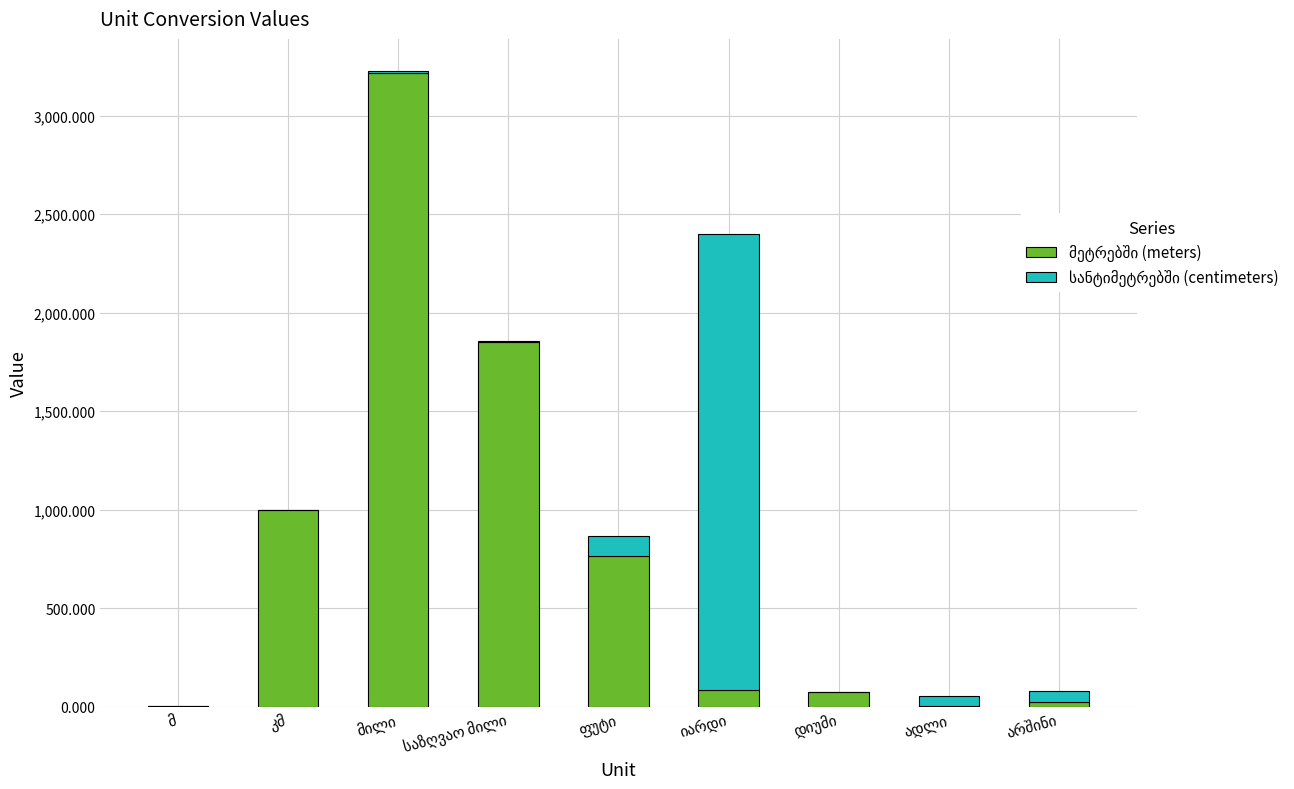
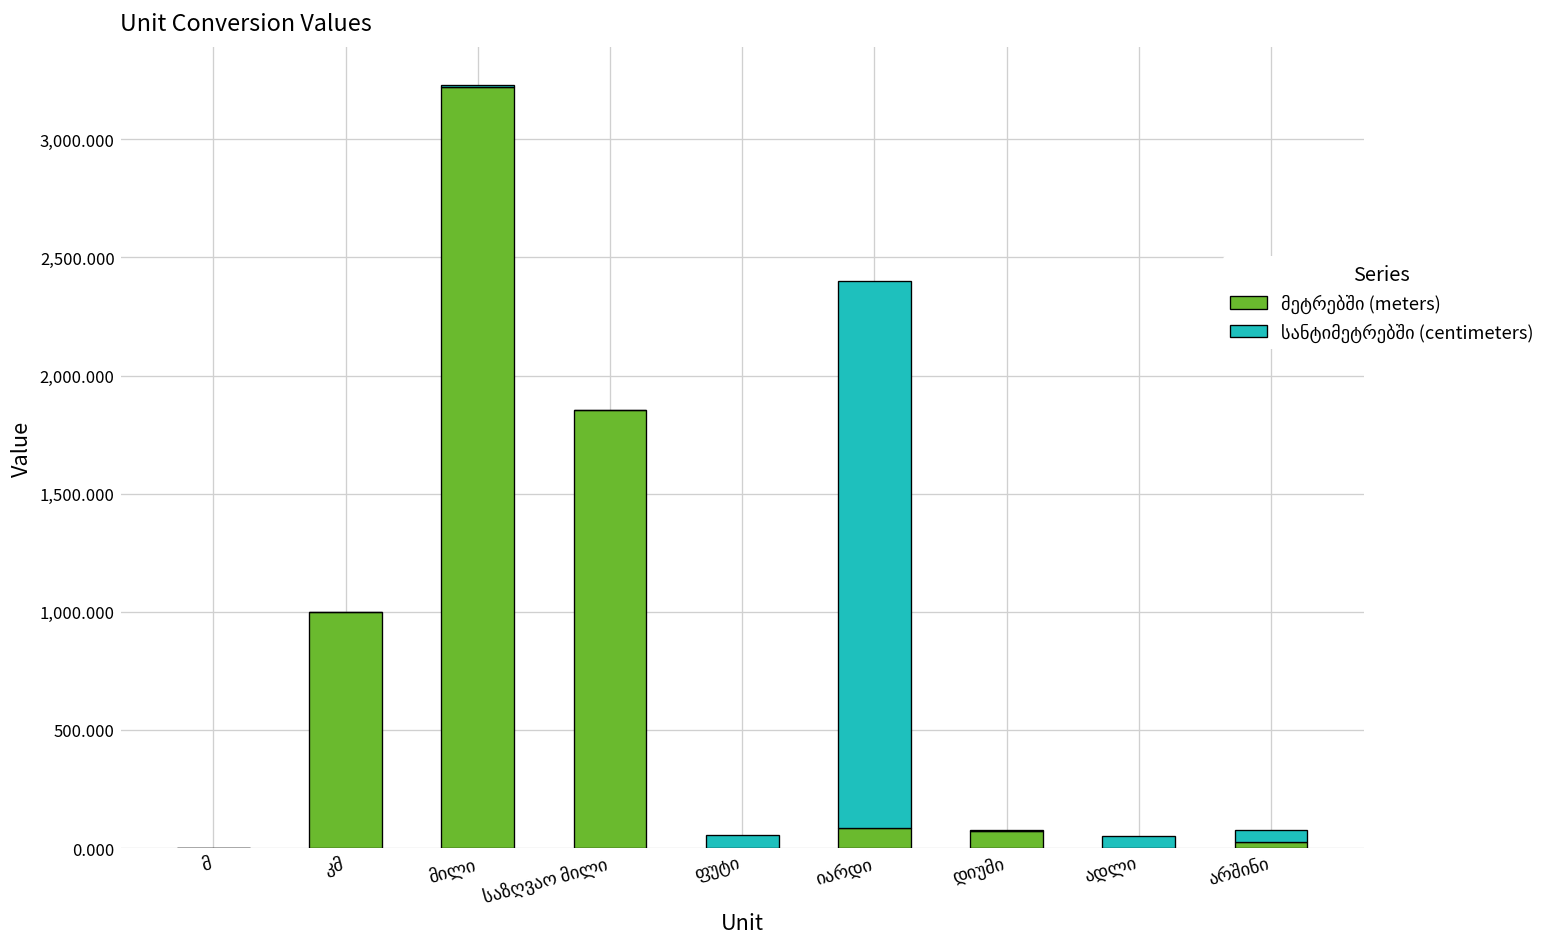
მეტრებში (meters), ფუტი: 770 -> 0
სანტიმეტრებში (centimeters), ფუტი: 100 -> 50
